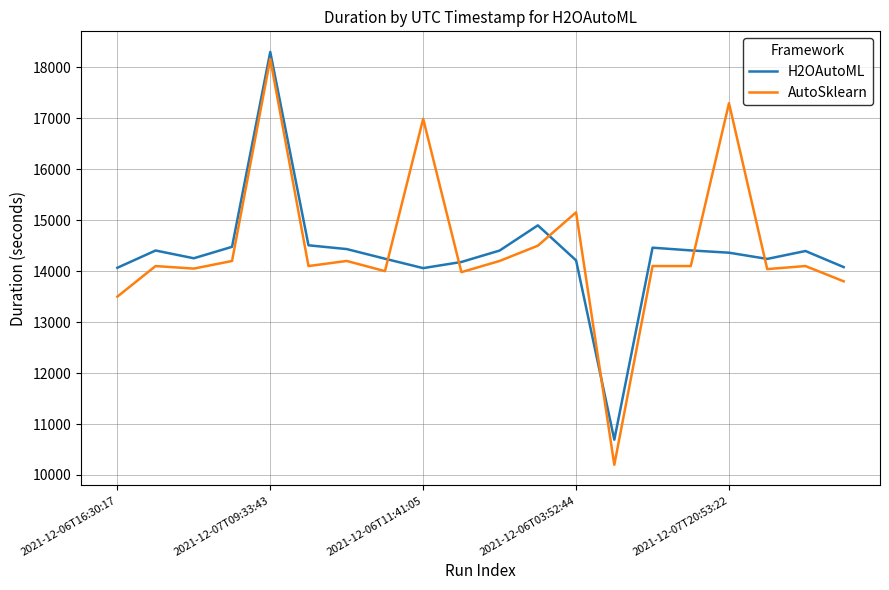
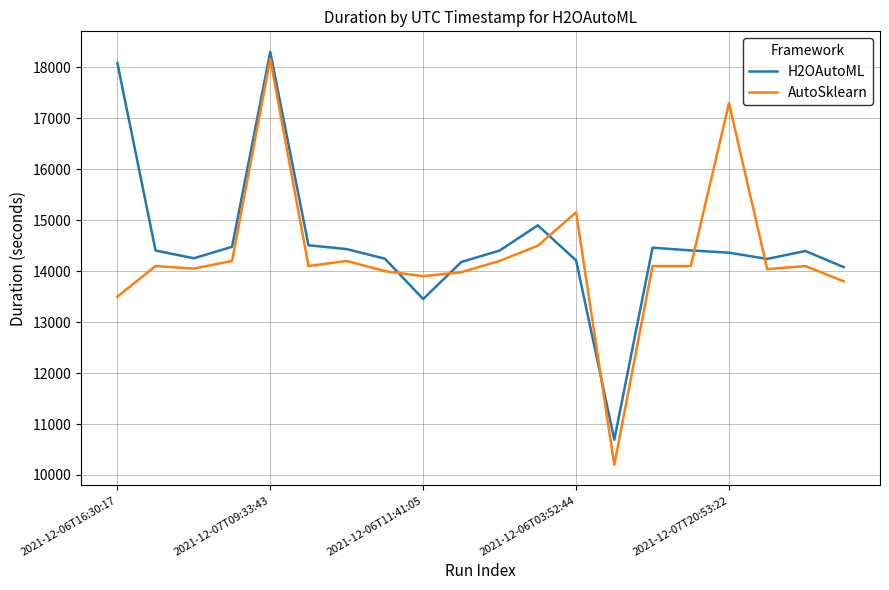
H2OAutoML, 2021-12-06T16:30:17: 14100 -> 18100
H2OAutoML, 2021-12-06T11:41:05: 14100 -> 13500
AutoSklearn, 2021-12-06T11:41:05: 17000 -> 13900
